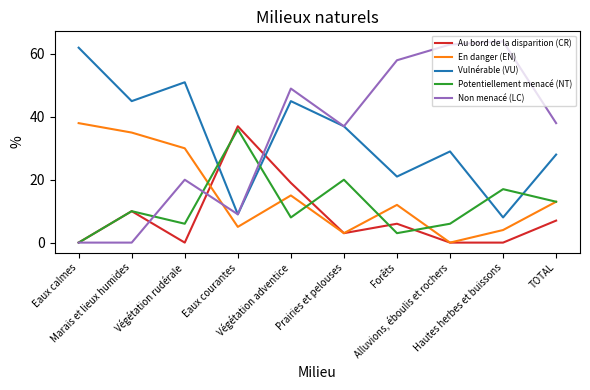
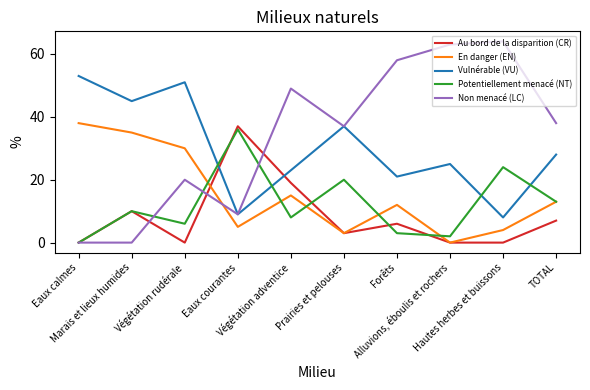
Vulnérable (VU), Eaux calmes: 62 -> 53
Vulnérable (VU), Végétation adventice: 45 -> 23
Vulnérable (VU), Alluvions, éboulis et rochers: 29 -> 25
Potentiellement menacé (NT), Alluvions, éboulis et rochers: 6 -> 2
Potentiellement menacé (NT), Hautes herbes et buissons: 17 -> 24
